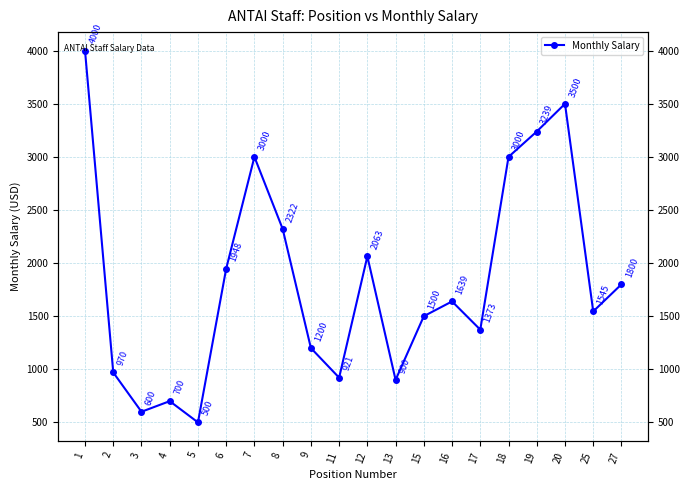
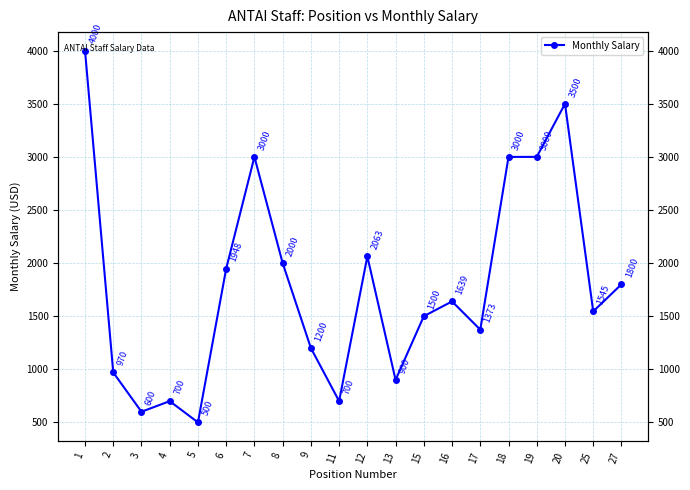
8: 2322 -> 2000
11: 921 -> 700
19: 3239 -> 3000
